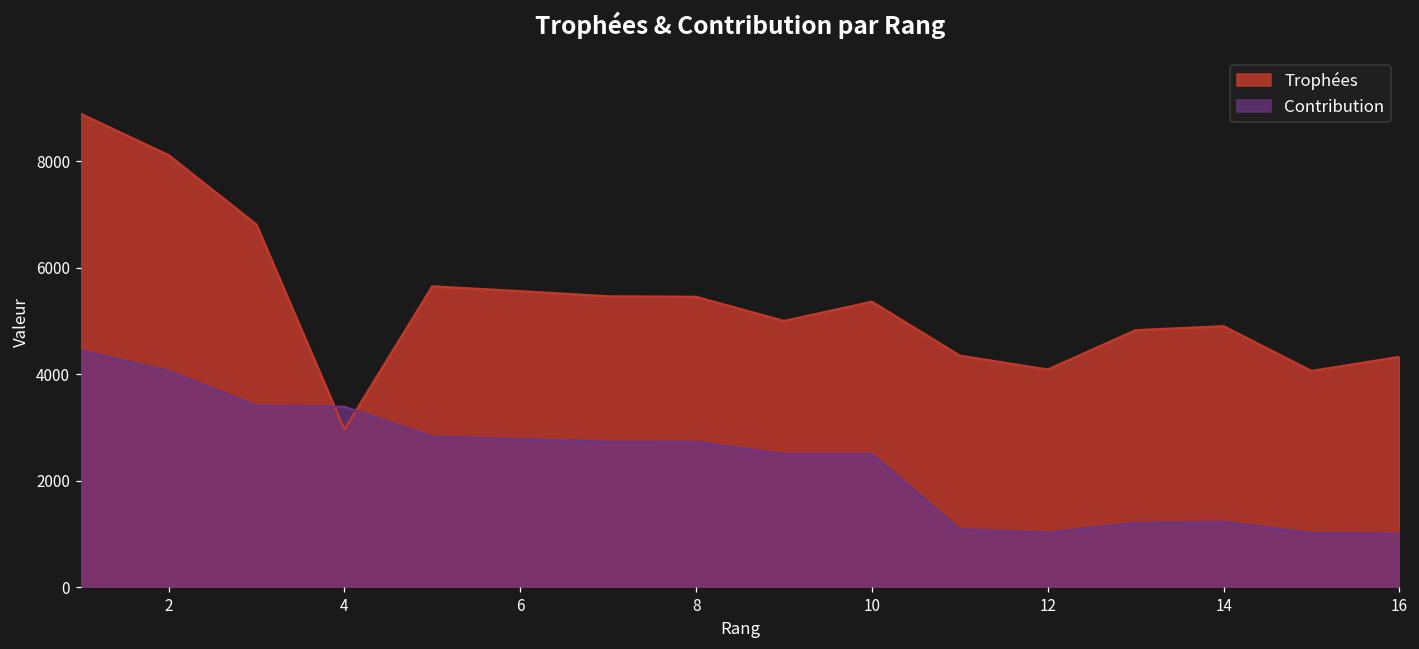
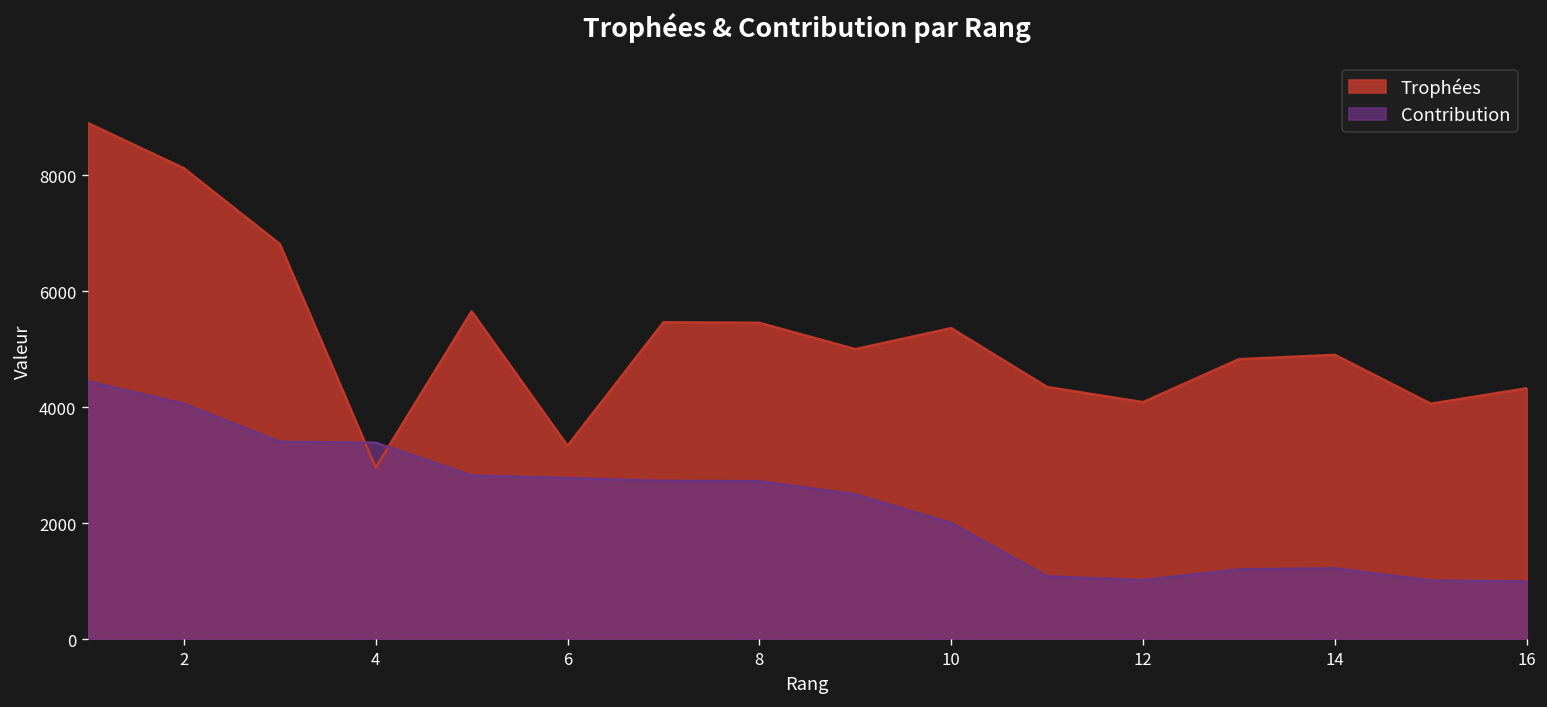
Trophées, 6: 5600 -> 3300
Contribution, 10: 2500 -> 2000
